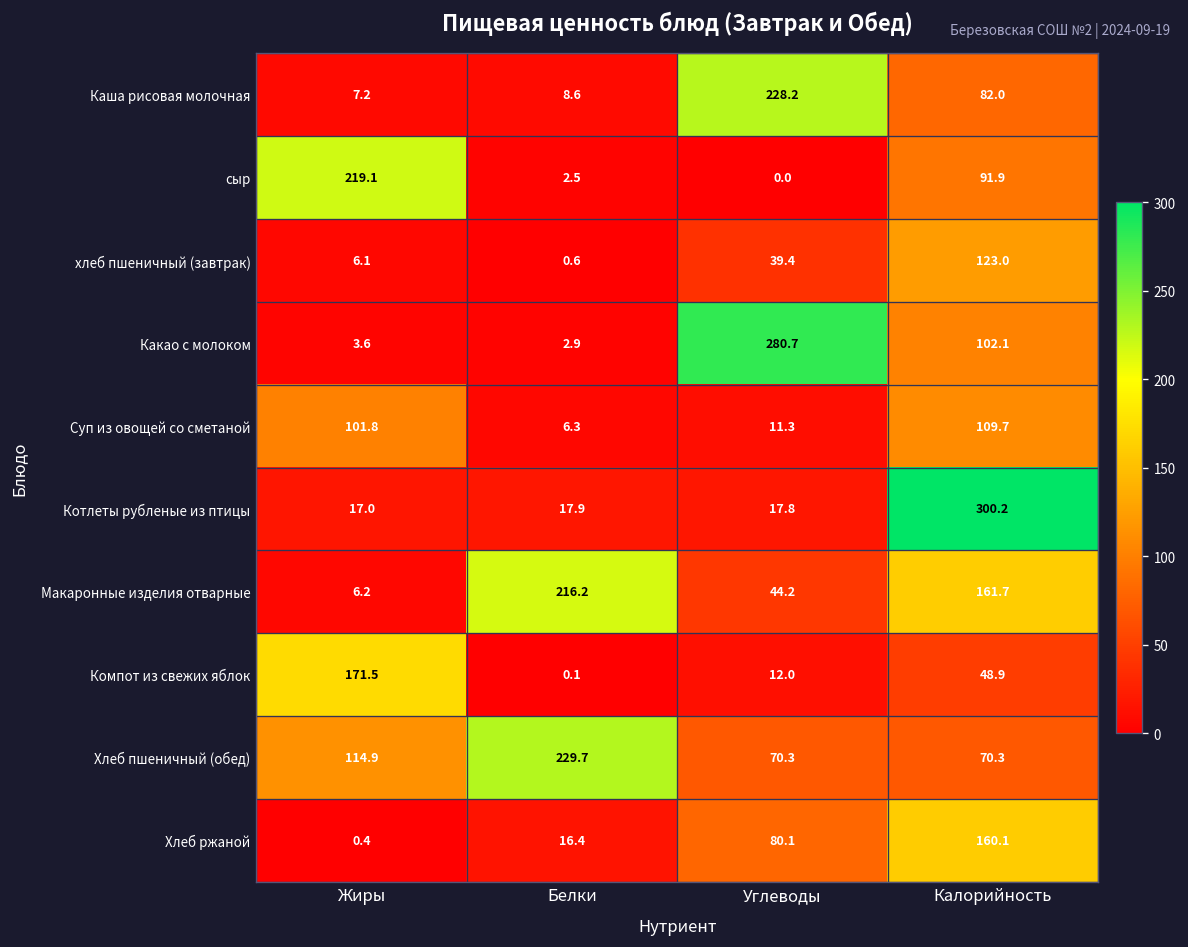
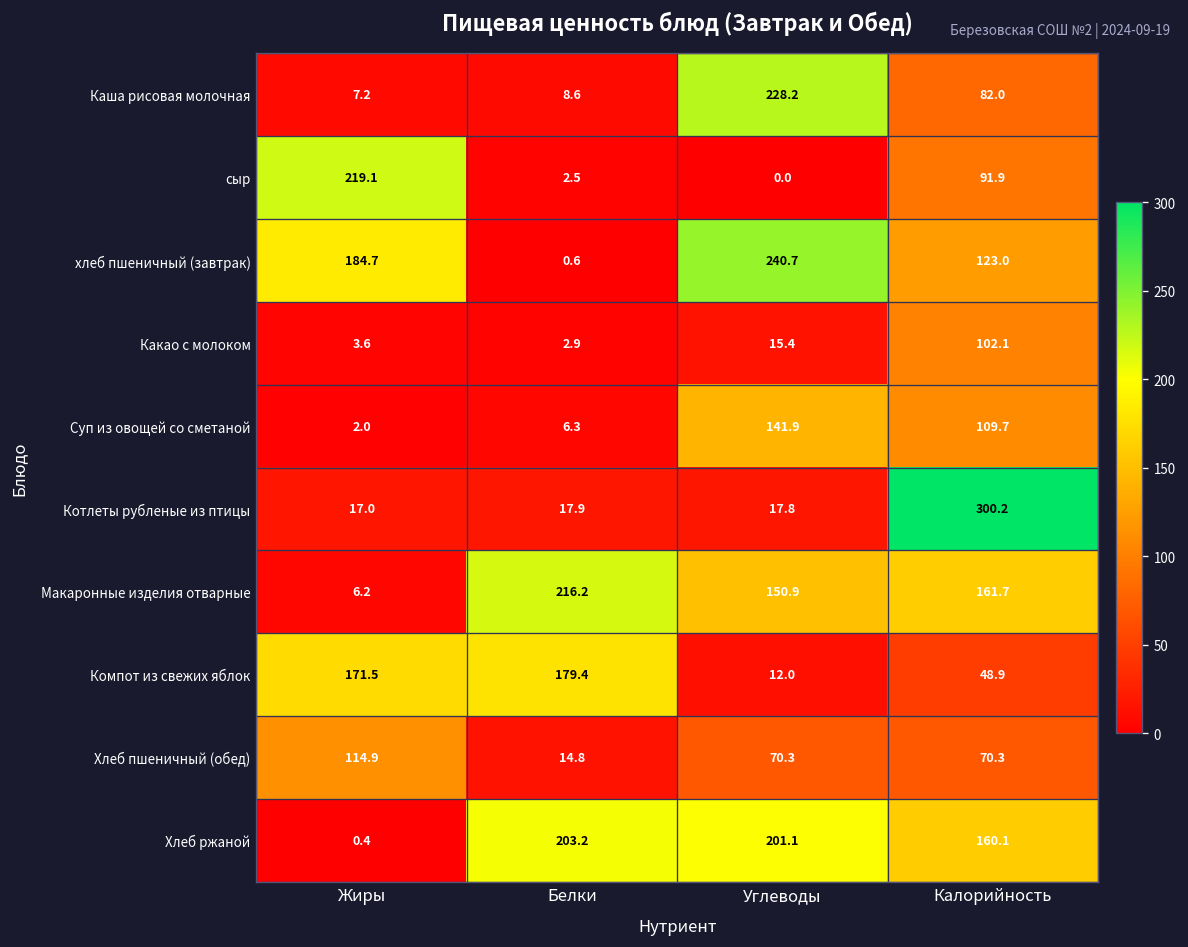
хлеб пшеничный (завтрак), Жиры: 6.1 -> 184.7
хлеб пшеничный (завтрак), Углеводы: 39.4 -> 240.7
Какао с молоком, Углеводы: 280.7 -> 15.4
Суп из овощей со сметаной, Жиры: 101.8 -> 2.0
Суп из овощей со сметаной, Углеводы: 11.3 -> 141.9
Макаронные изделия отварные, Углеводы: 44.2 -> 150.9
Компот из свежих яблок, Белки: 0.1 -> 179.4
Хлеб пшеничный (обед), Белки: 229.7 -> 14.8
Хлеб ржаной, Белки: 16.4 -> 203.2
Хлеб ржаной, Углеводы: 80.1 -> 201.1
